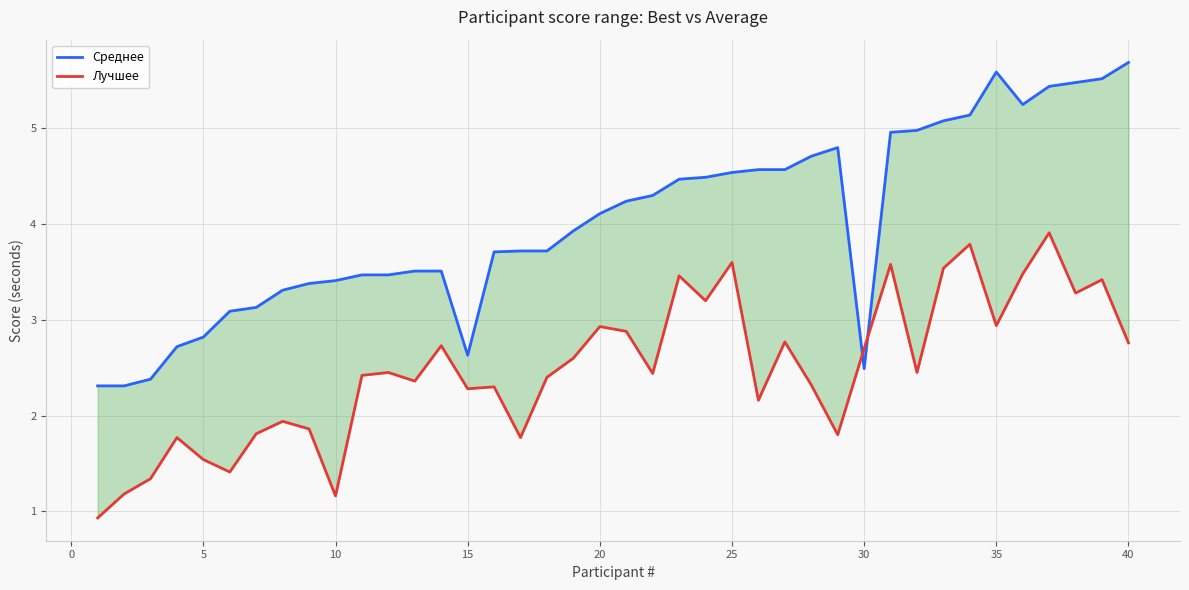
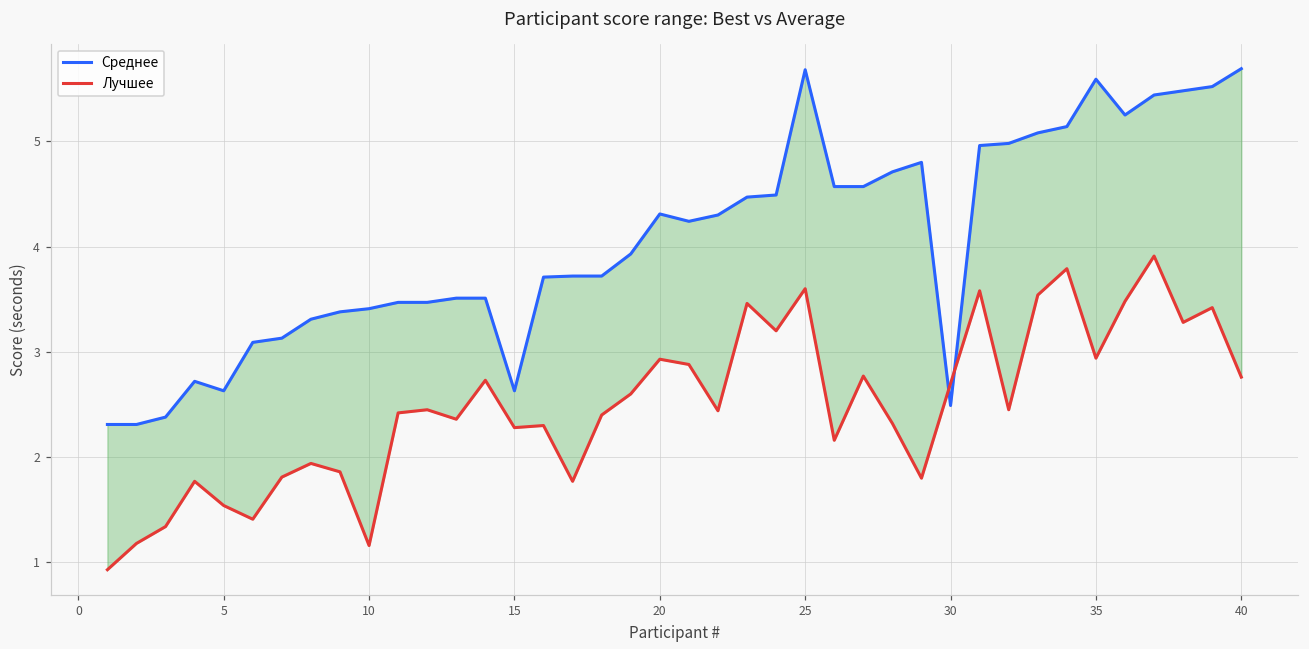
Среднее, 5: 2.8 -> 2.6
Среднее, 20: 4.1 -> 4.3
Среднее, 25: 4.5 -> 5.7
